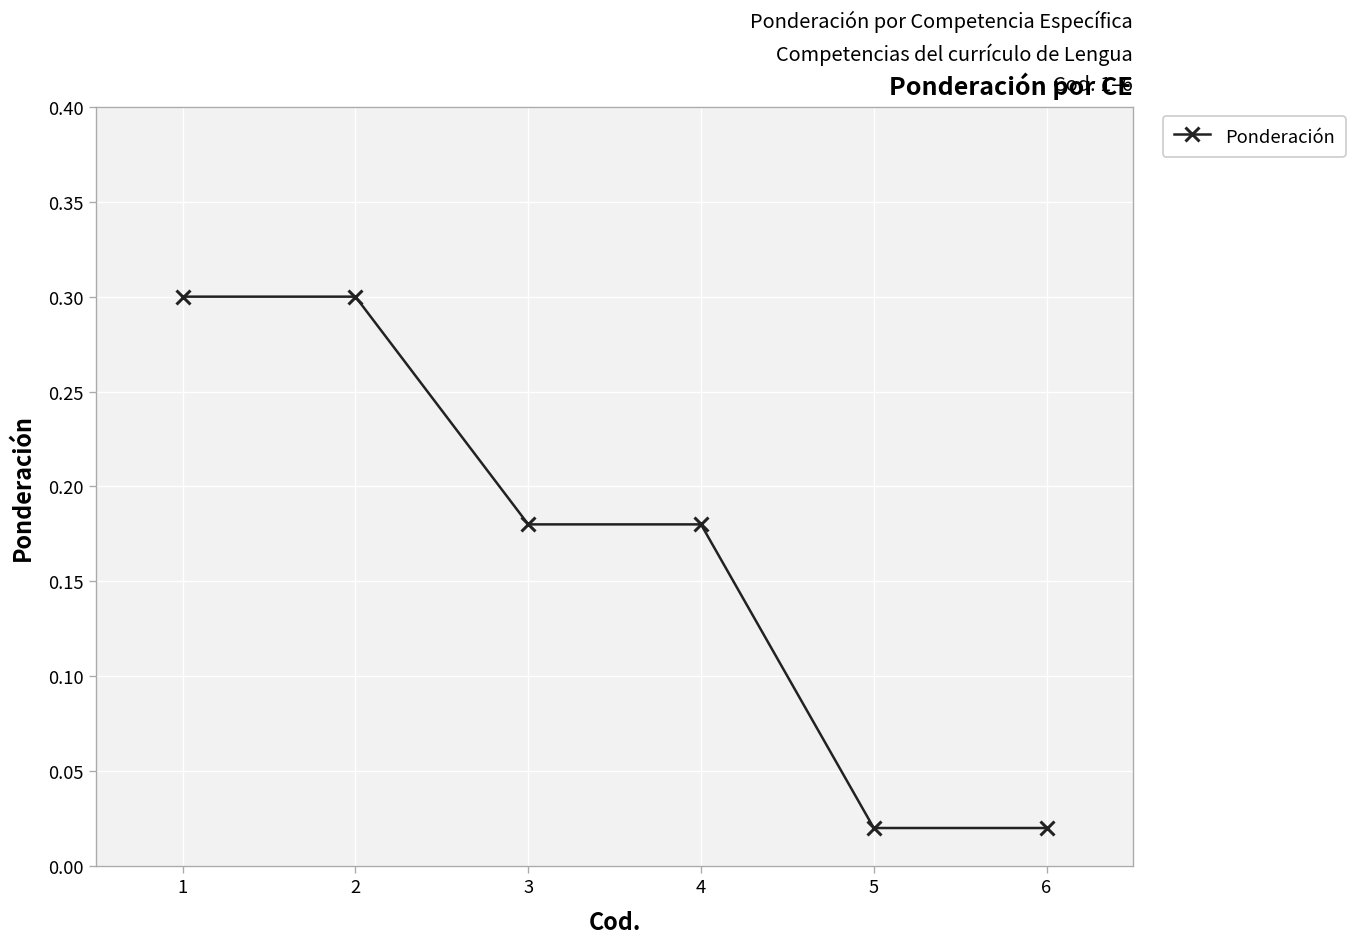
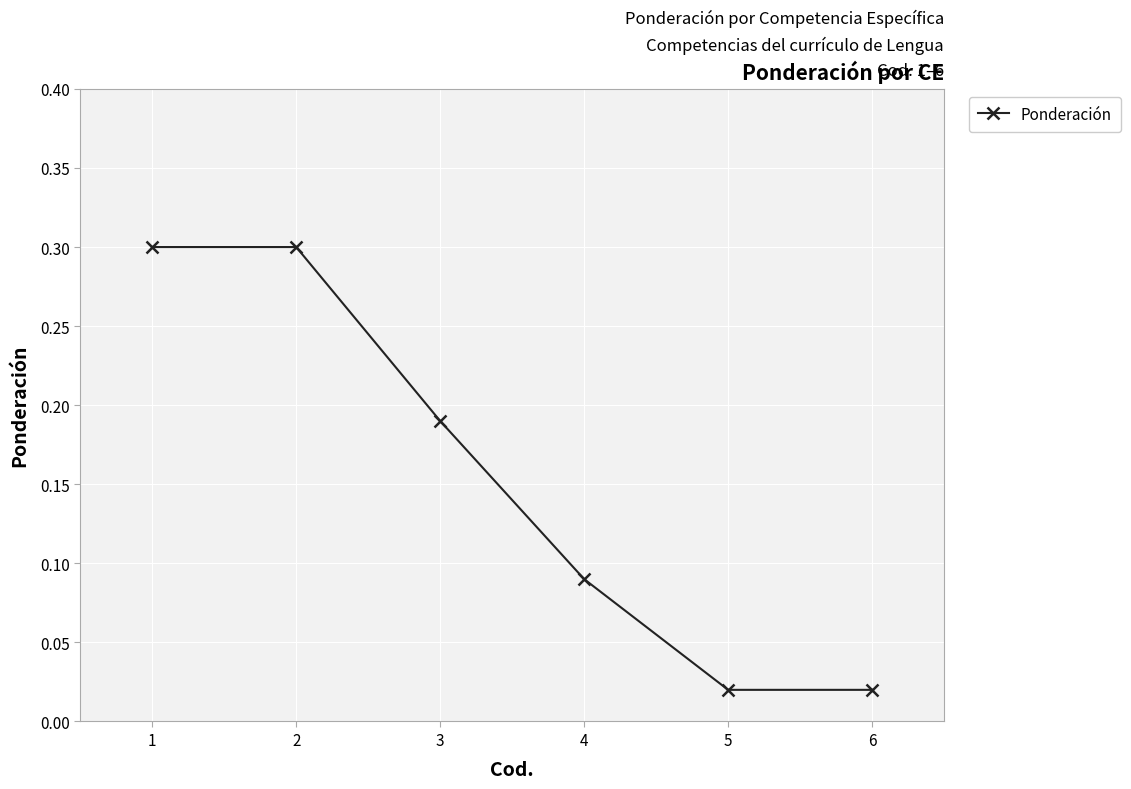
3: 0.18 -> 0.19
4: 0.18 -> 0.09
